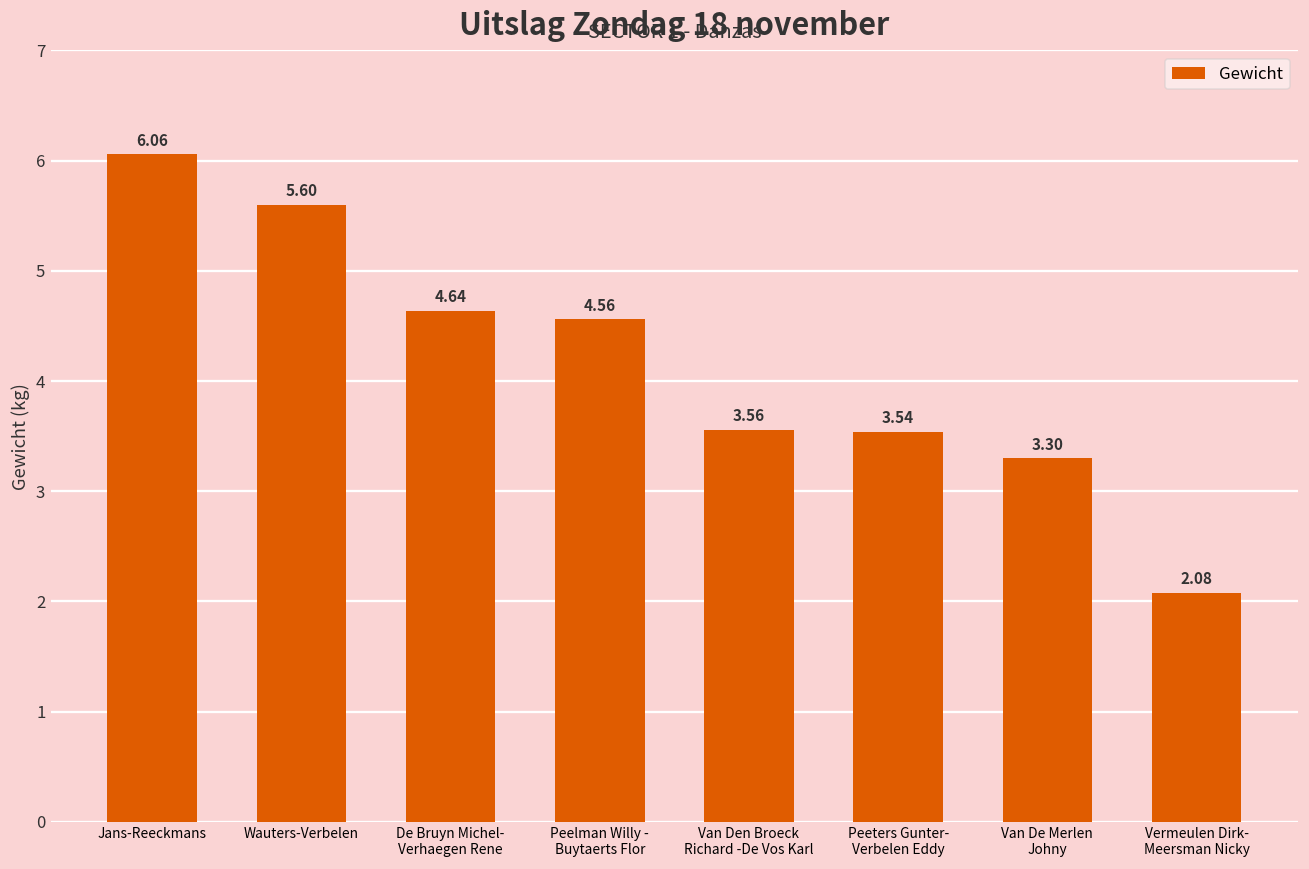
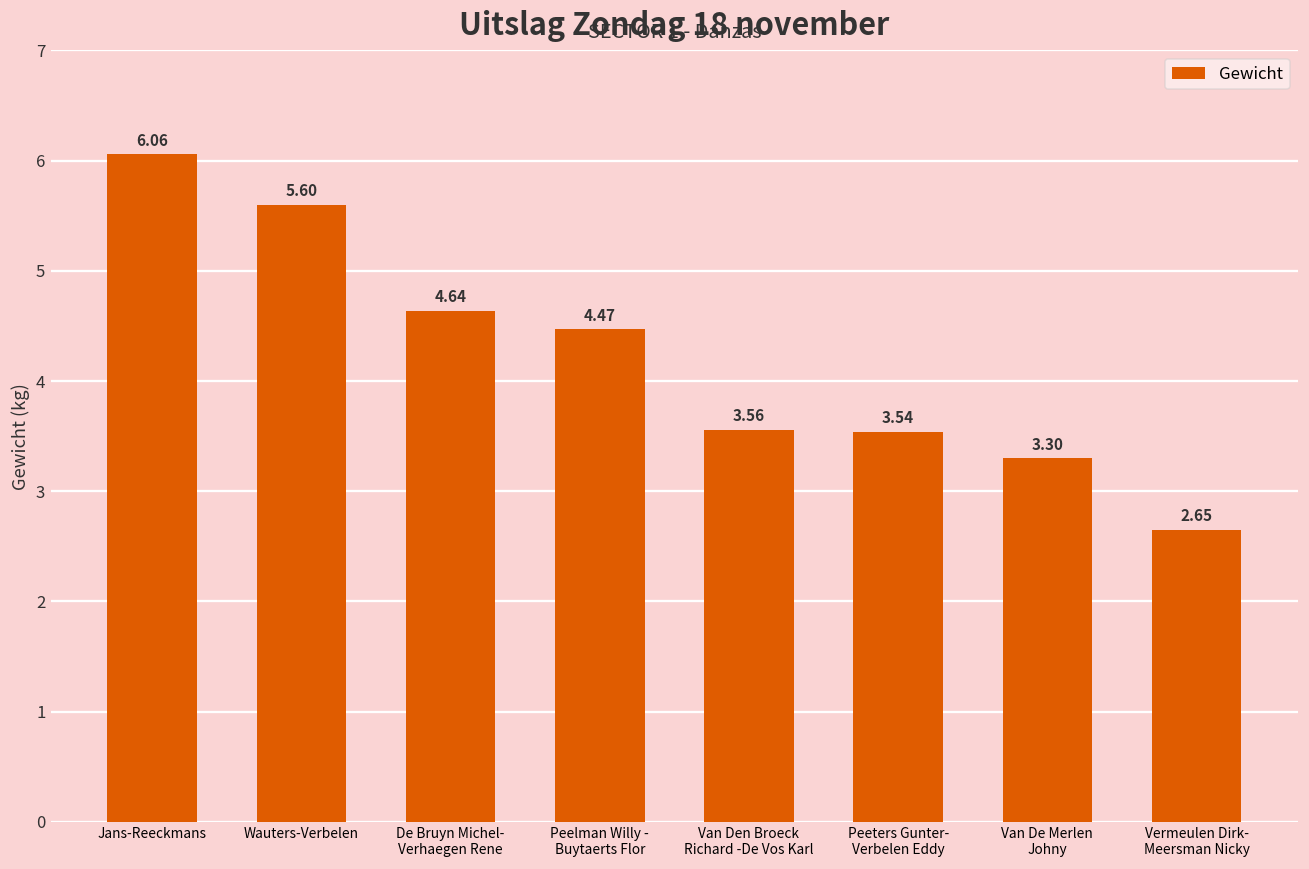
Peelman Willy - Buytaerts Flor: 4.56 -> 4.47
Vermeulen Dirk- Meersman Nicky: 2.08 -> 2.65
